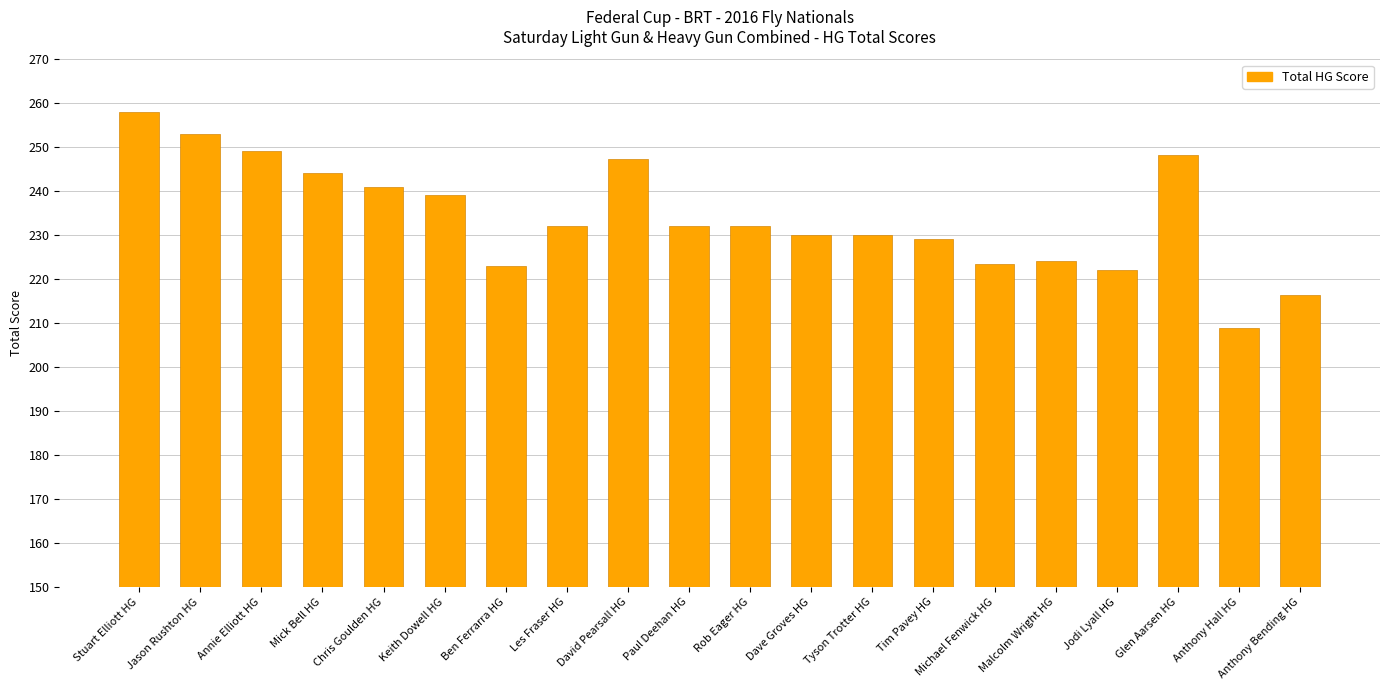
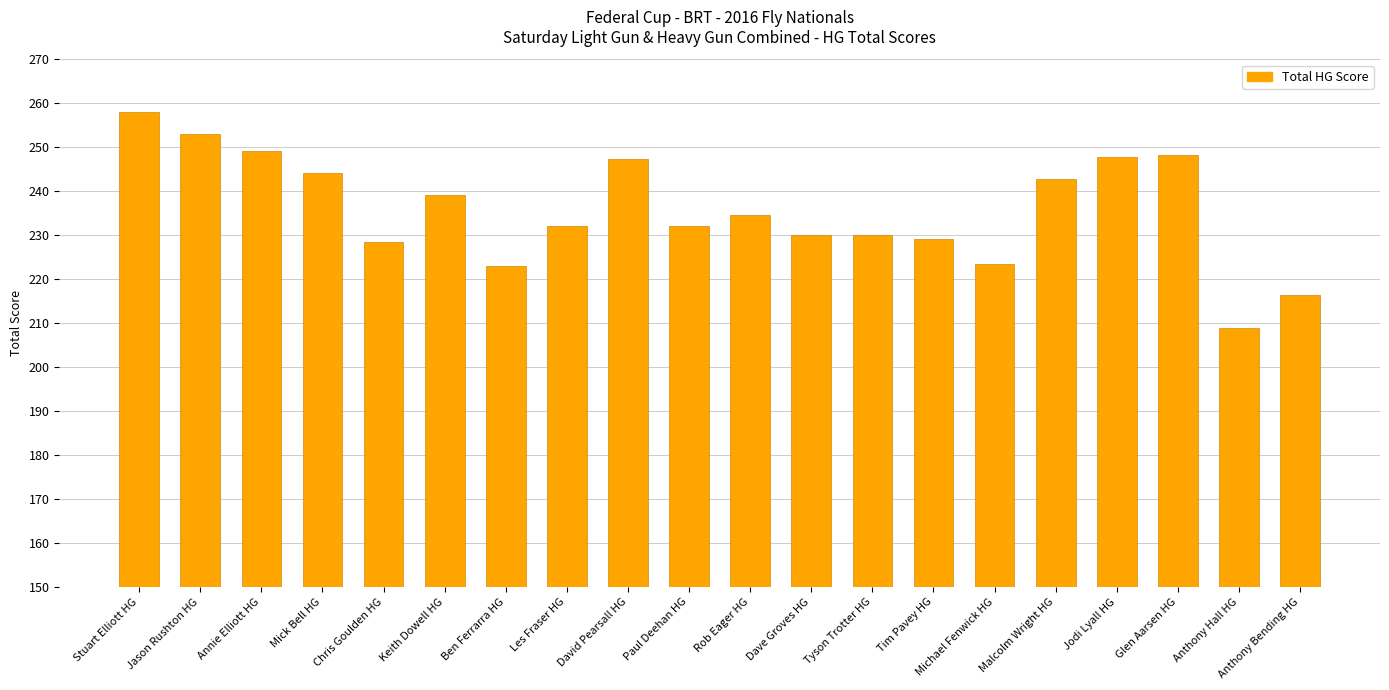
Chris Goulden HG: 241 -> 228
Rob Eager HG: 232 -> 235
Malcolm Wright HG: 224 -> 243
Jodi Lyall HG: 222 -> 248
